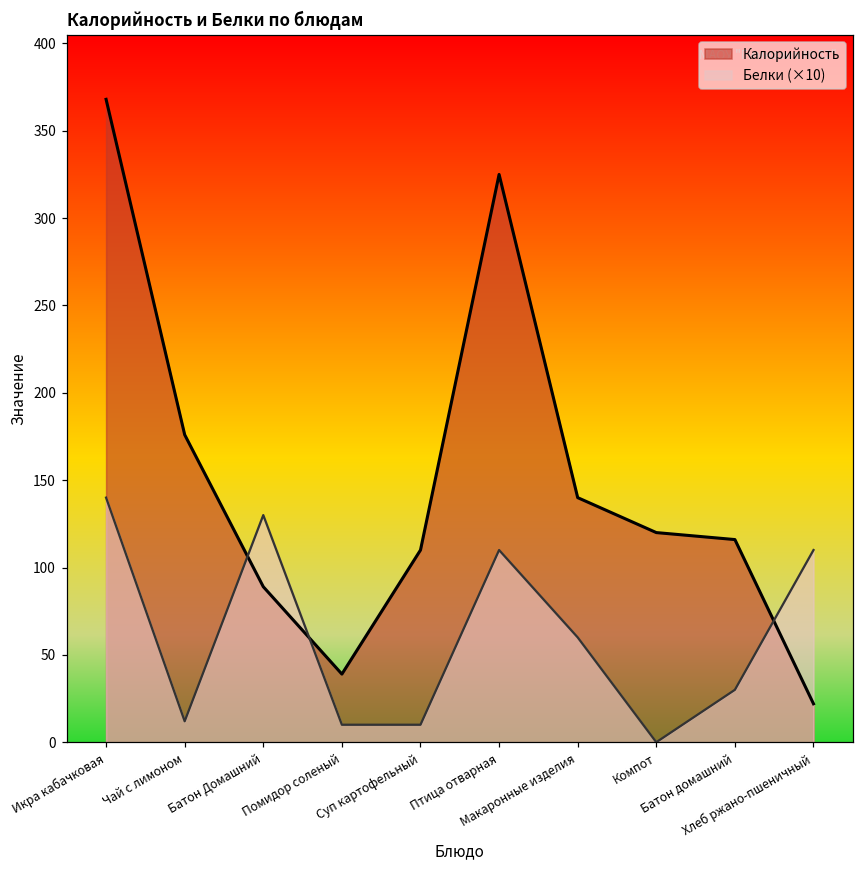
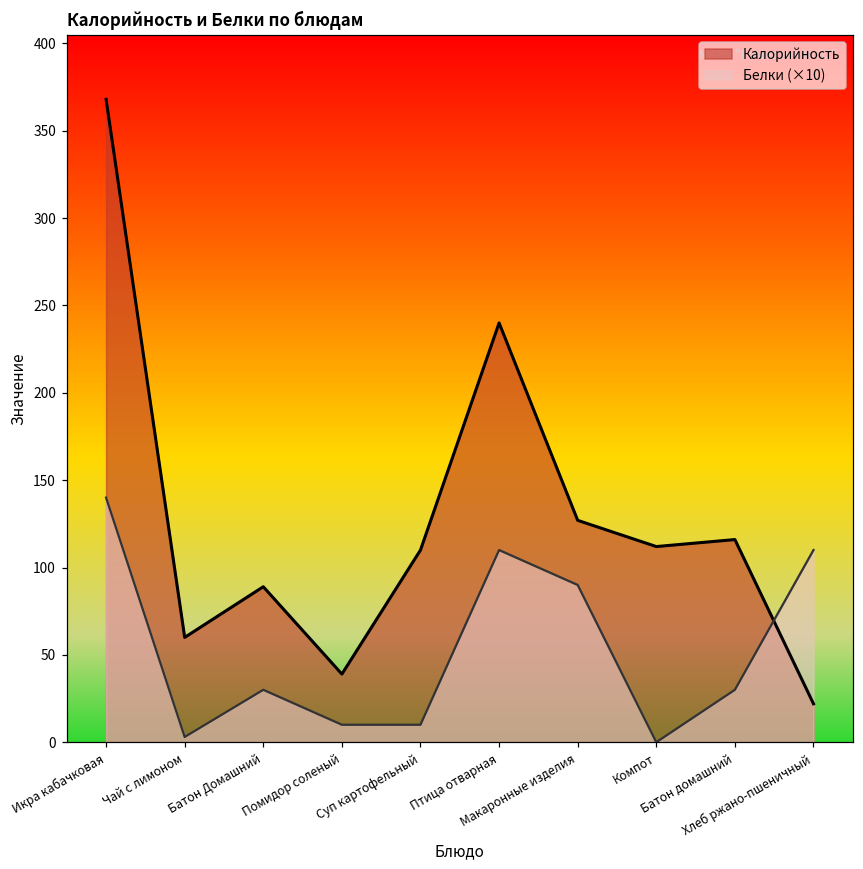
Калорийность, Чай с лимоном: 176 -> 60
Белки (×10), Чай с лимоном: 12 -> 3
Белки (×10), Батон Домашний: 130 -> 30
Калорийность, Птица отварная: 325 -> 240
Калорийность, Макаронные изделия: 140 -> 127
Белки (×10), Макаронные изделия: 60 -> 90
Калорийность, Компот: 120 -> 112
